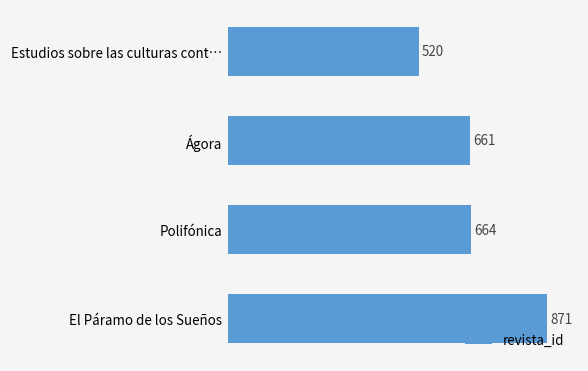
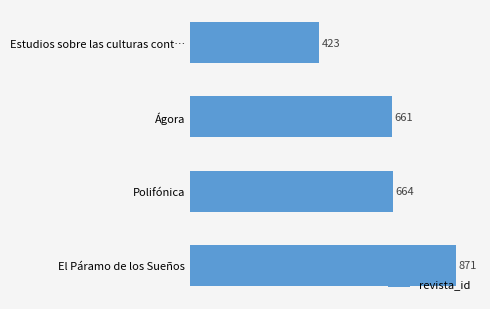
Estudios sobre las culturas cont…: 520 -> 423
